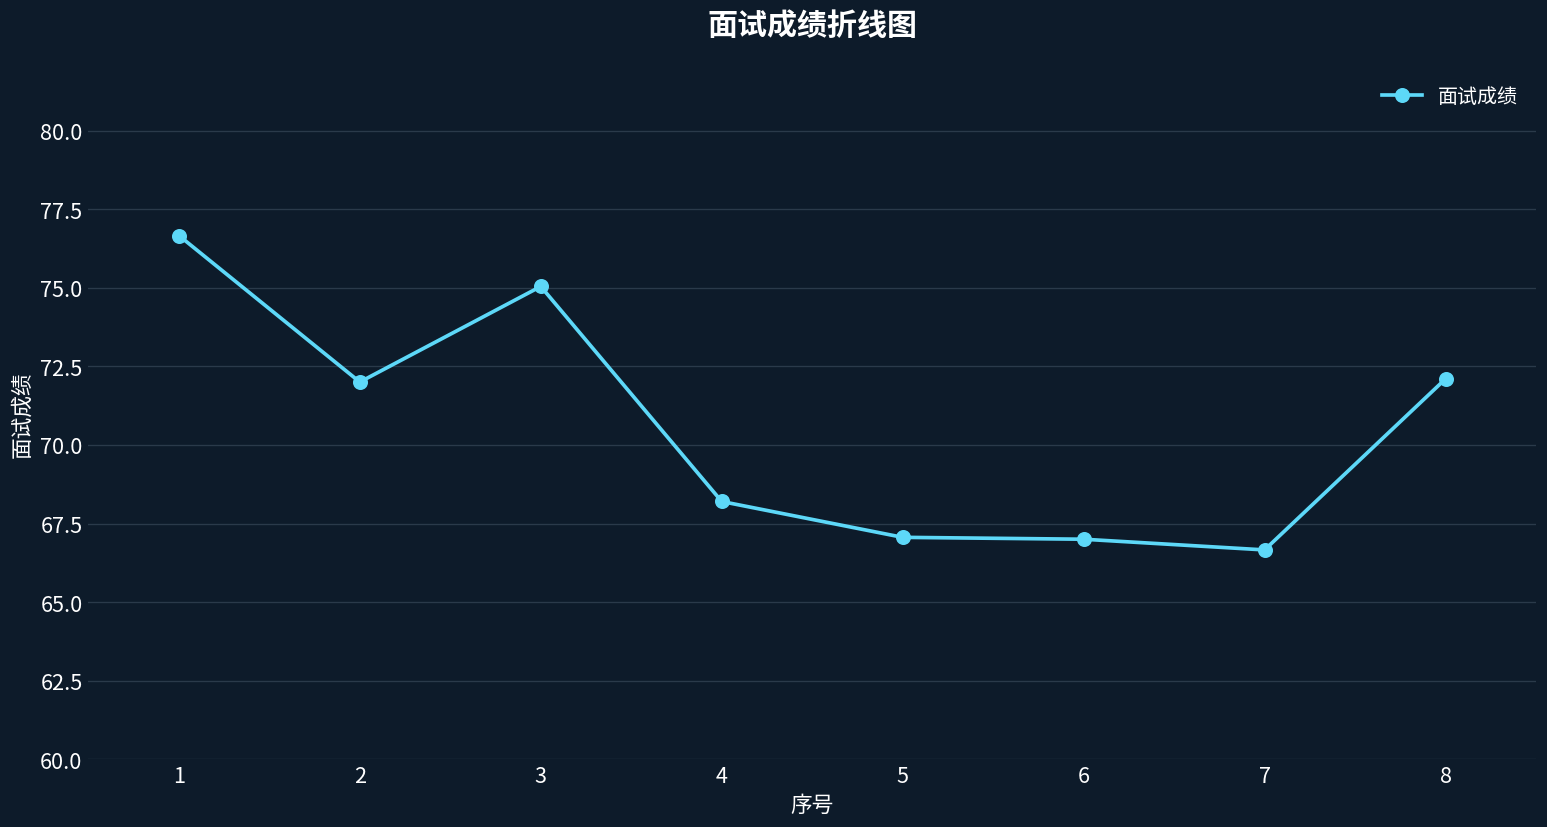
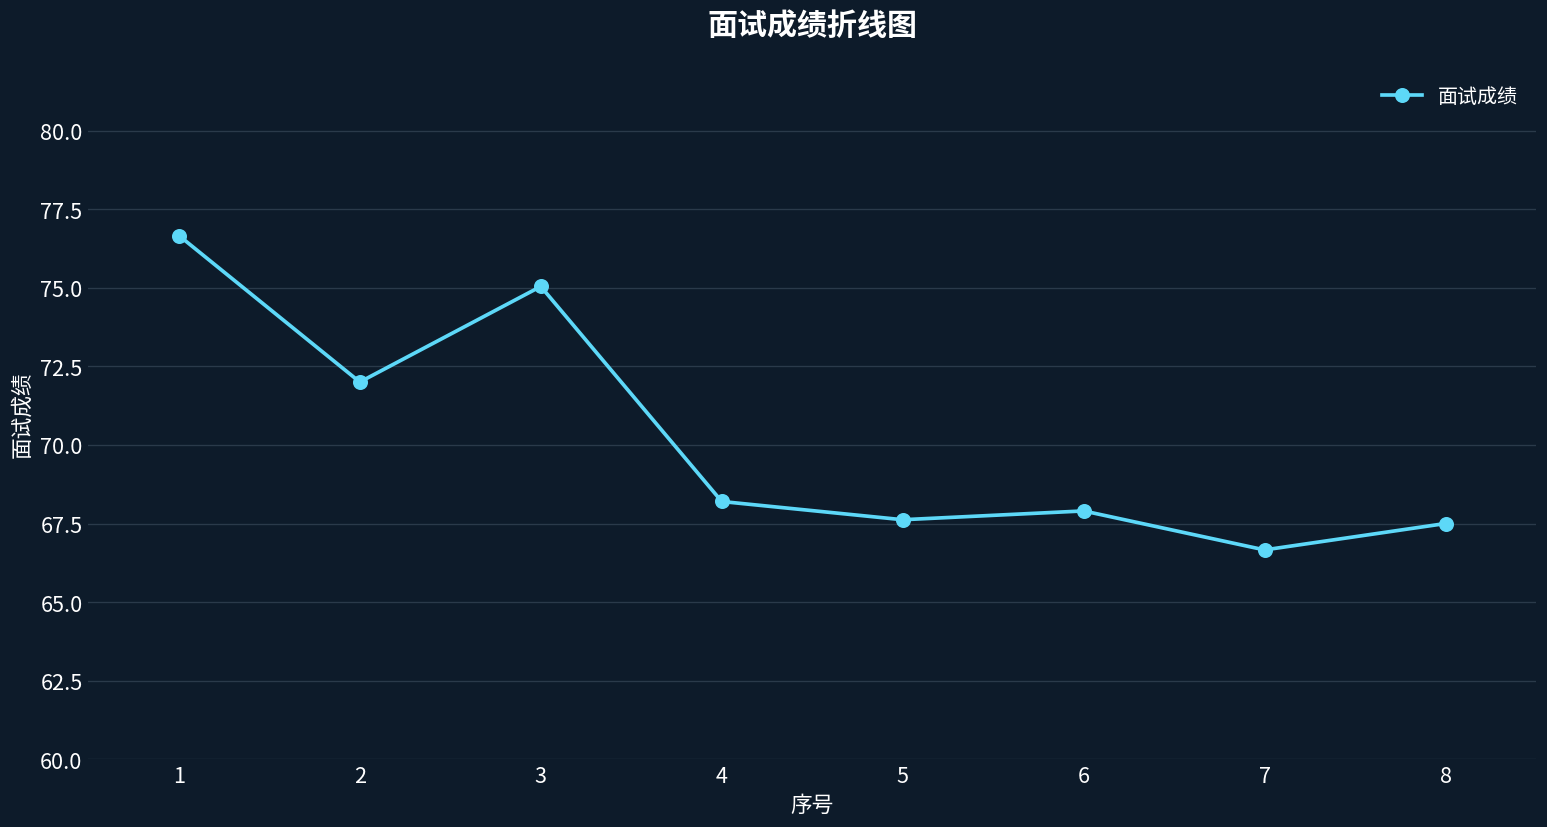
5: 67.1 -> 67.6
6: 67.0 -> 67.9
8: 72.1 -> 67.5
